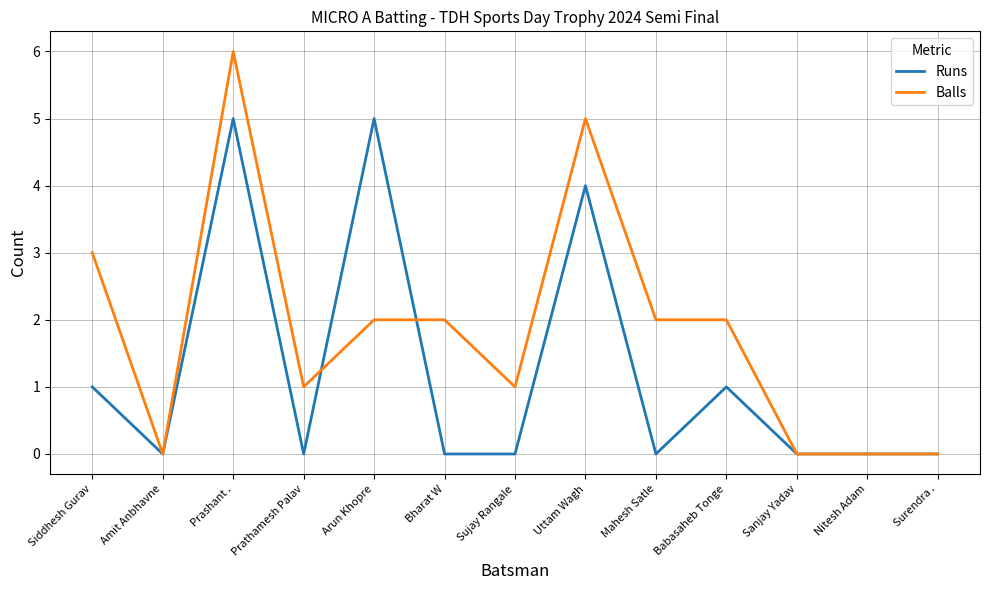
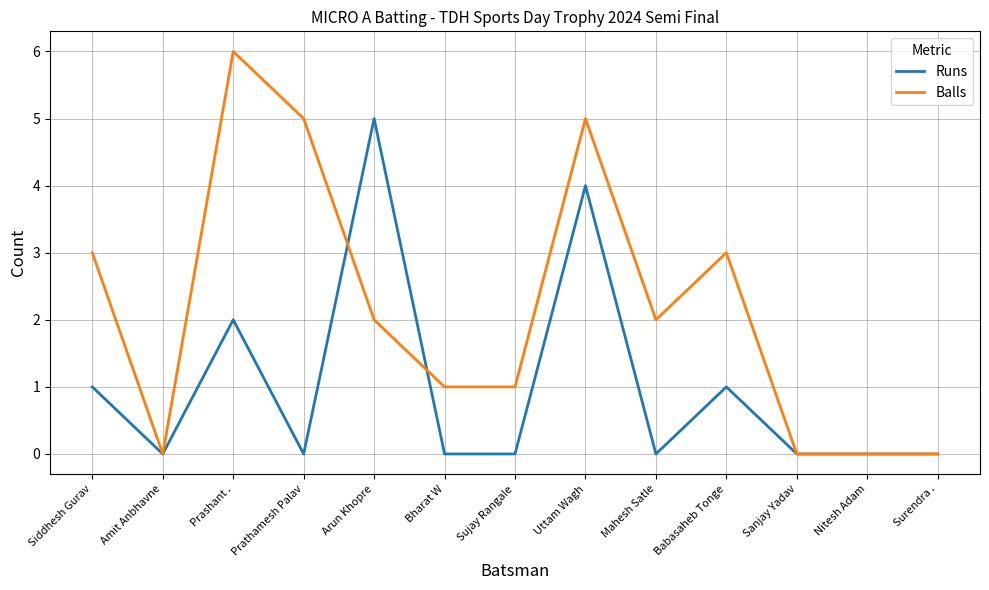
Runs, Prashant .: 5 -> 2
Balls, Prathamesh Palav: 1 -> 5
Balls, Bharat W: 2 -> 1
Balls, Babasaheb Tonge: 2 -> 3
